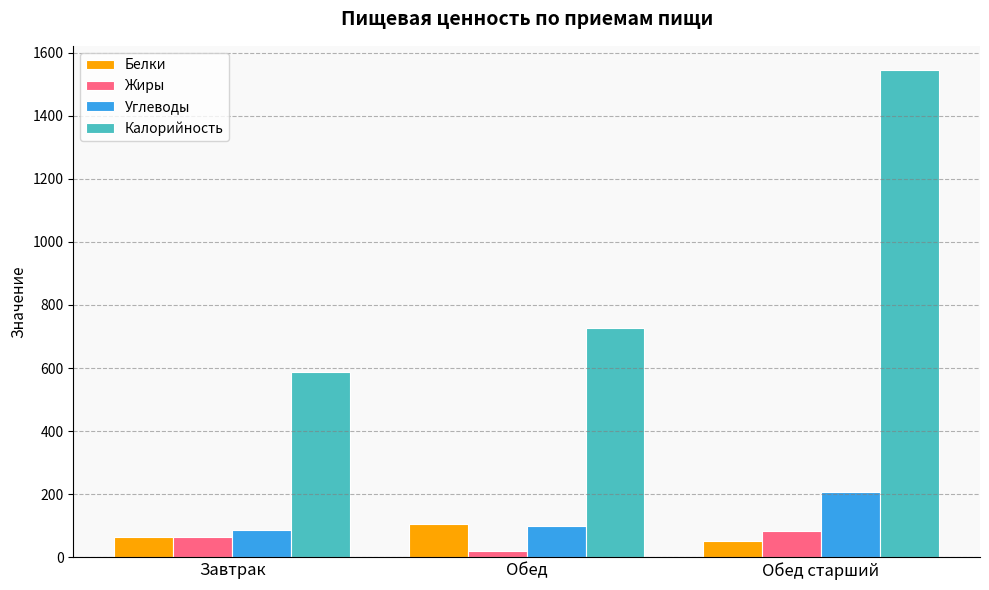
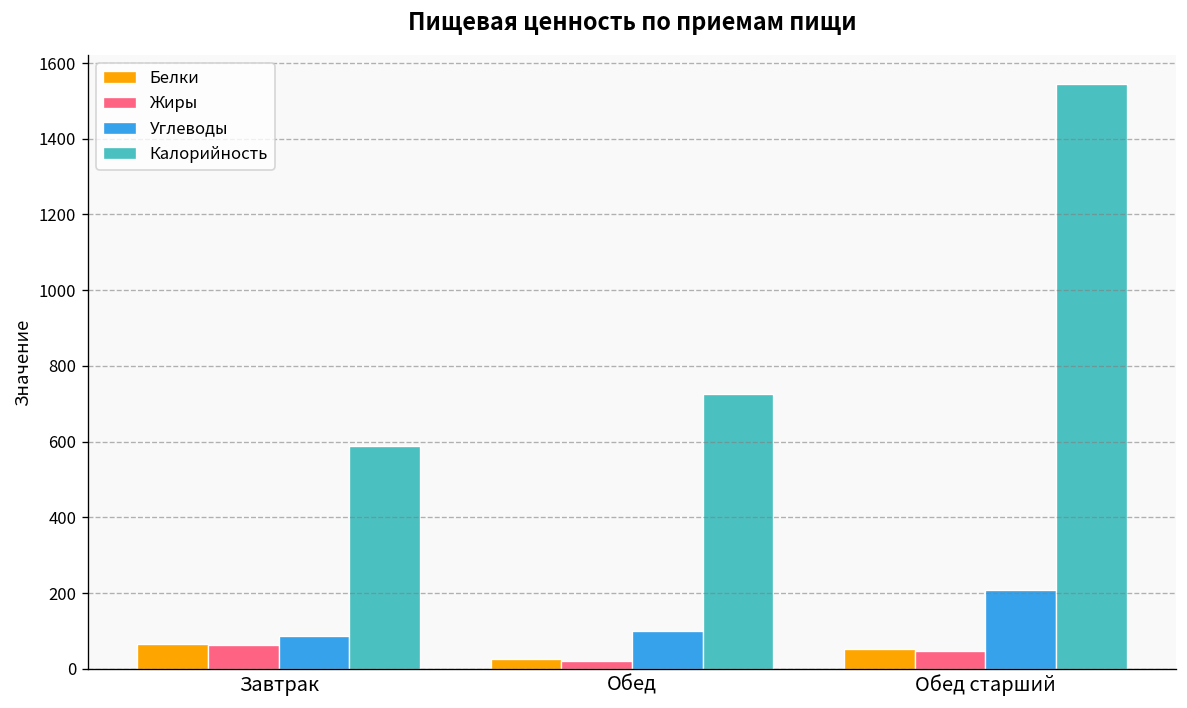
Белки, Обед: 110 -> 30
Жиры, Обед старший: 80 -> 50
